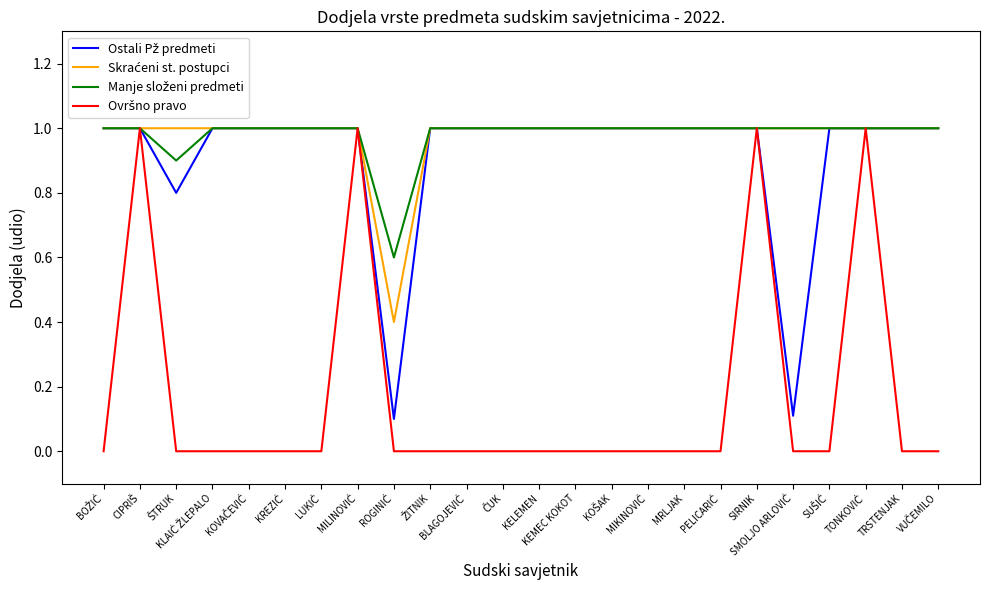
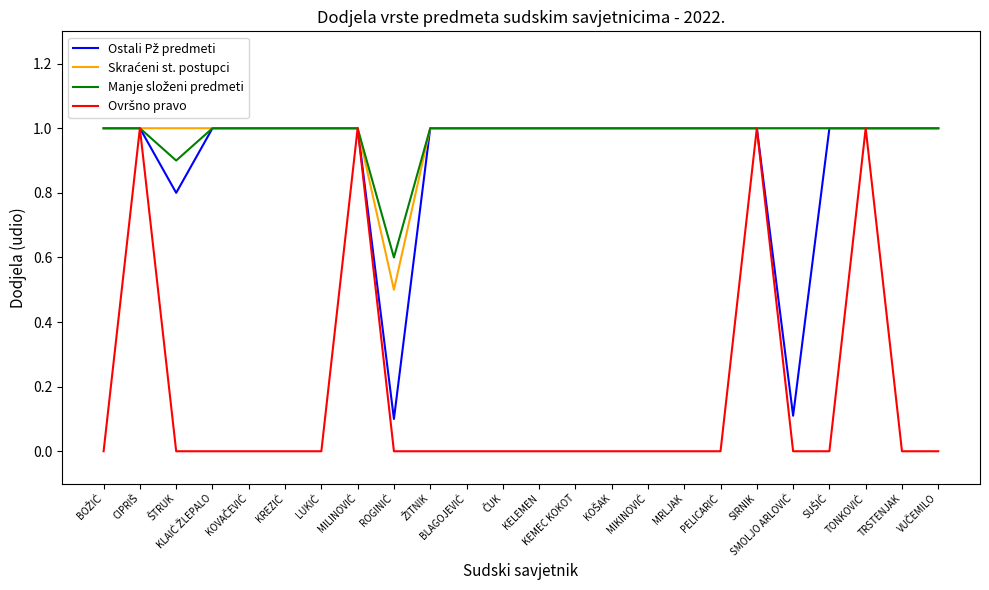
Skraćeni st. postupci, ROGINIĆ: 0.4 -> 0.5
